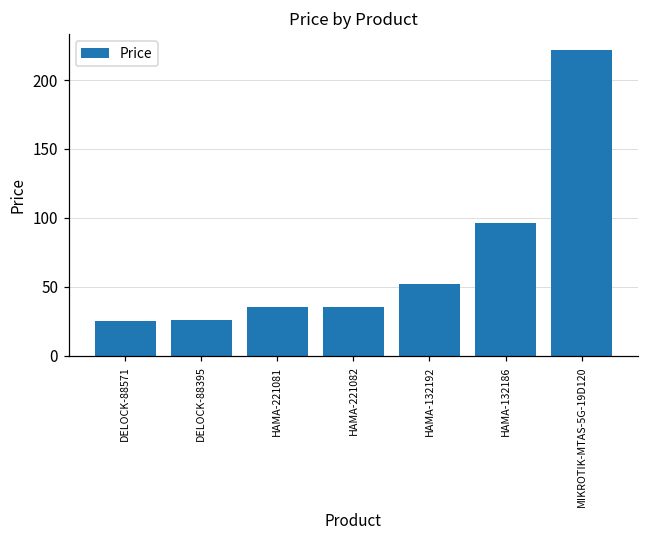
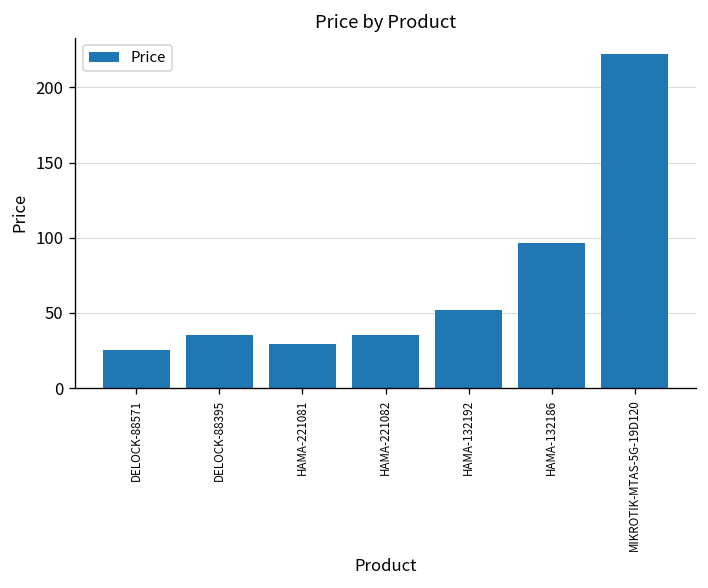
DELOCK-88395: 26 -> 36
HAMA-221081: 36 -> 29
